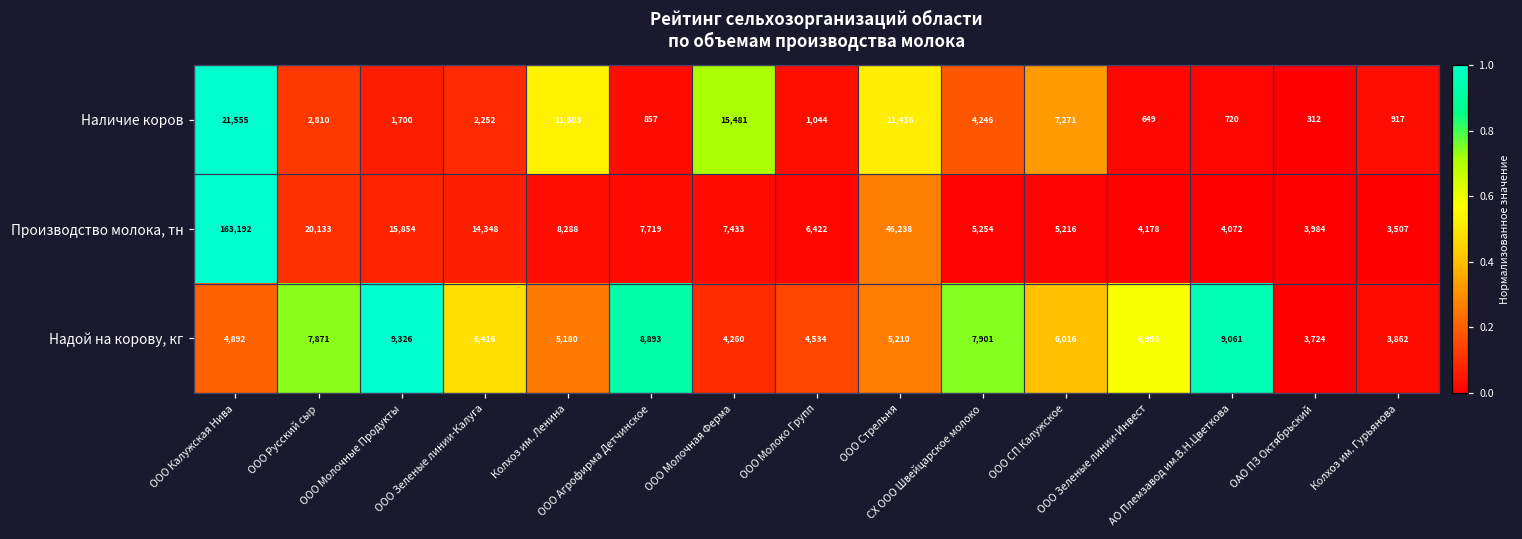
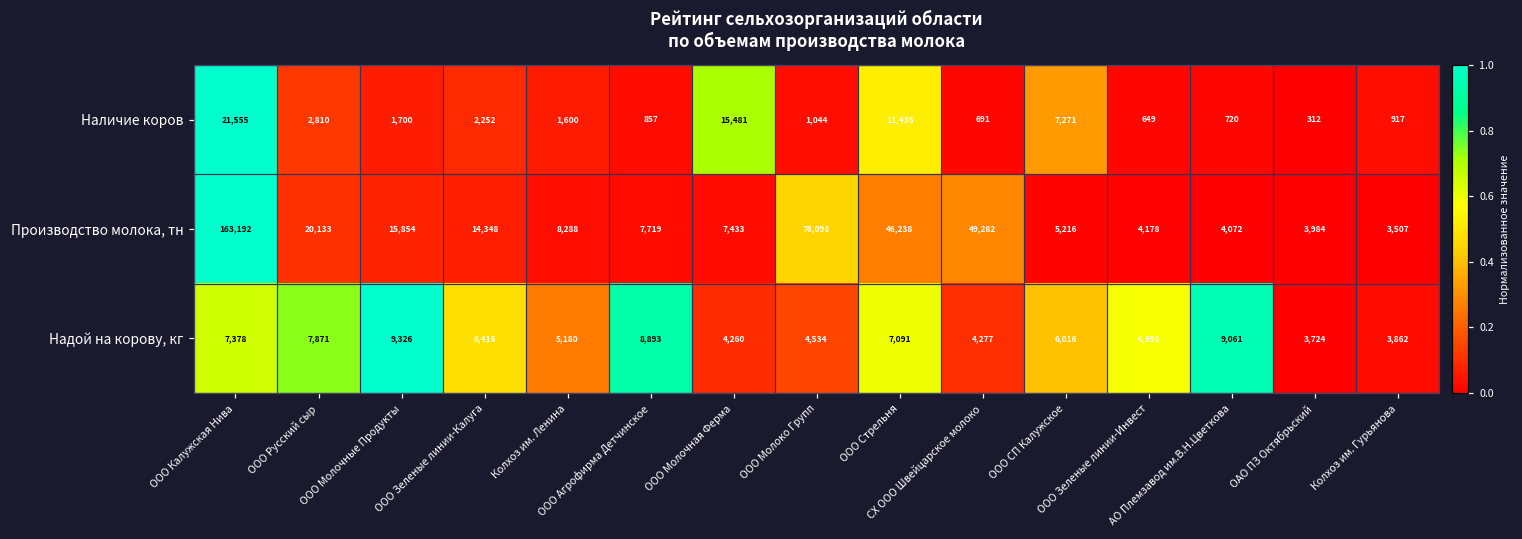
Наличие коров, Колхоз им. Ленина: 11,603 -> 1,600
Наличие коров, СХ ООО Швейцарское молоко: 4,246 -> 691
Производство молока, тн, ООО Молоко Групп: 6,422 -> 76,098
Производство молока, тн, СХ ООО Швейцарское молоко: 5,254 -> 49,282
Надой на корову, кг, ООО Калужская Нива: 4,892 -> 7,378
Надой на корову, кг, ООО Стрельня: 5,210 -> 7,091
Надой на корову, кг, СХ ООО Швейцарское молоко: 7,901 -> 4,277
